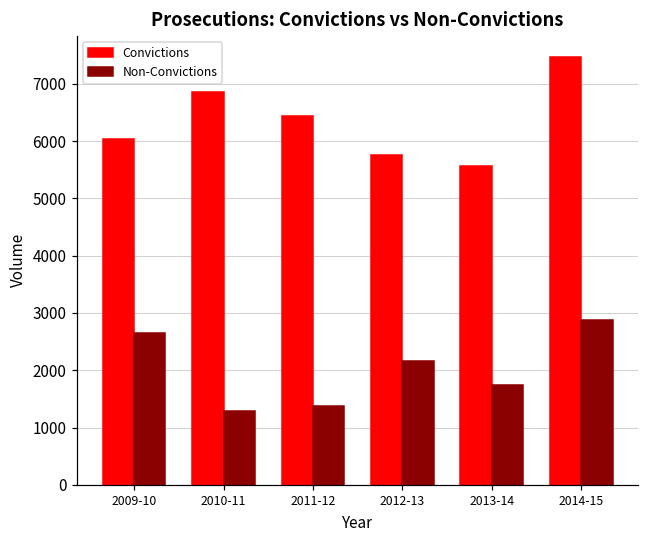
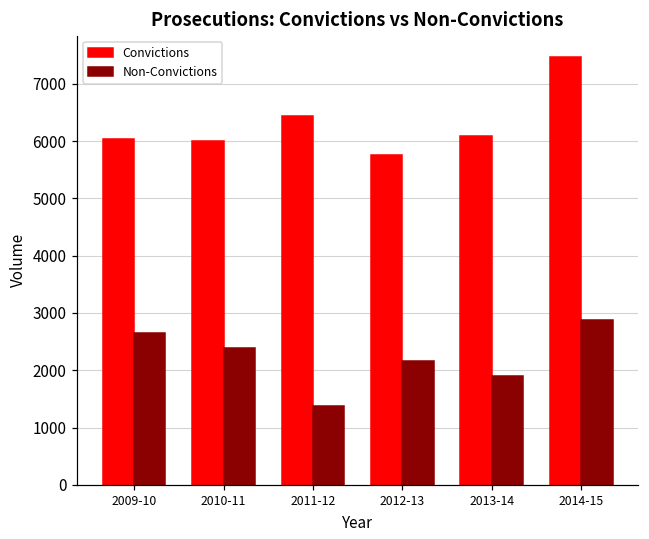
Convictions, 2010-11: 6900 -> 6000
Non-Convictions, 2010-11: 1300 -> 2400
Convictions, 2013-14: 5600 -> 6100
Non-Convictions, 2013-14: 1700 -> 1900
